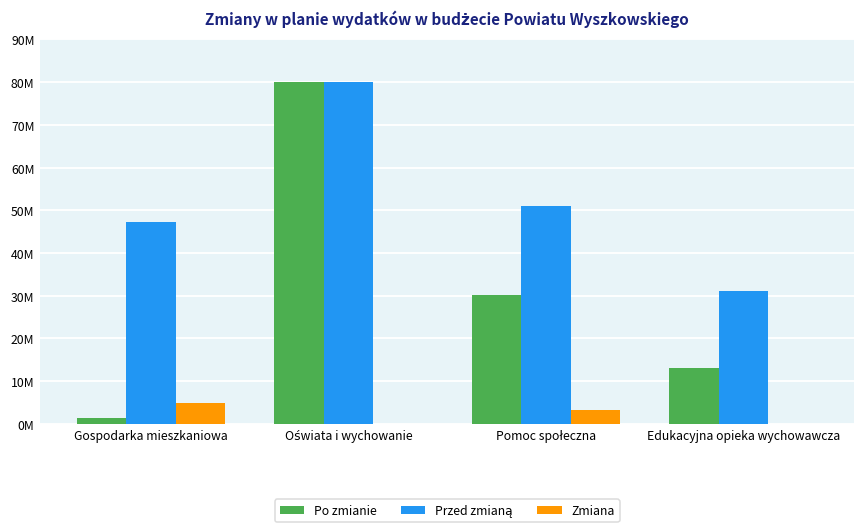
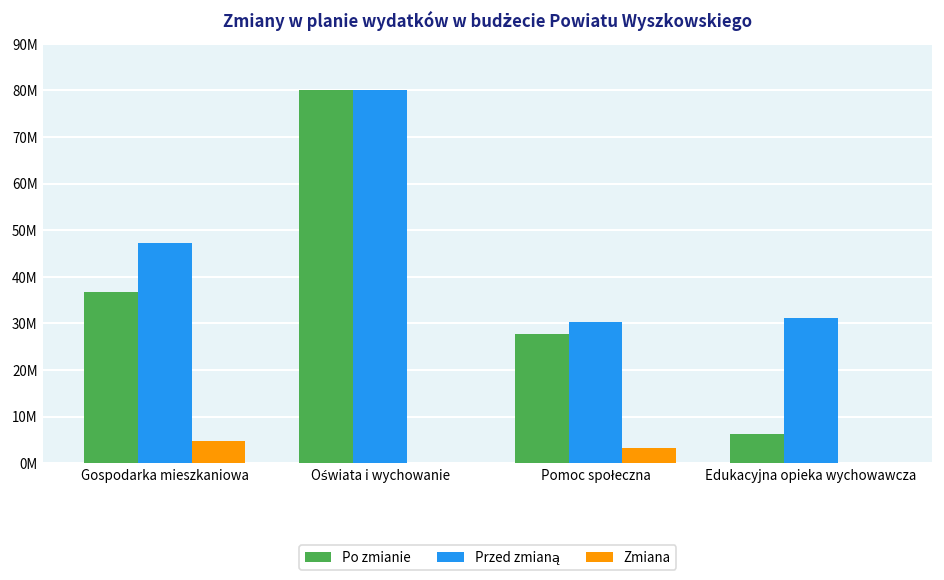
Po zmianie, Gospodarka mieszkaniowa: 1000000 -> 37000000
Po zmianie, Pomoc społeczna: 30000000 -> 28000000
Przed zmianą, Pomoc społeczna: 51000000 -> 30000000
Po zmianie, Edukacyjna opieka wychowawcza: 13000000 -> 6000000
